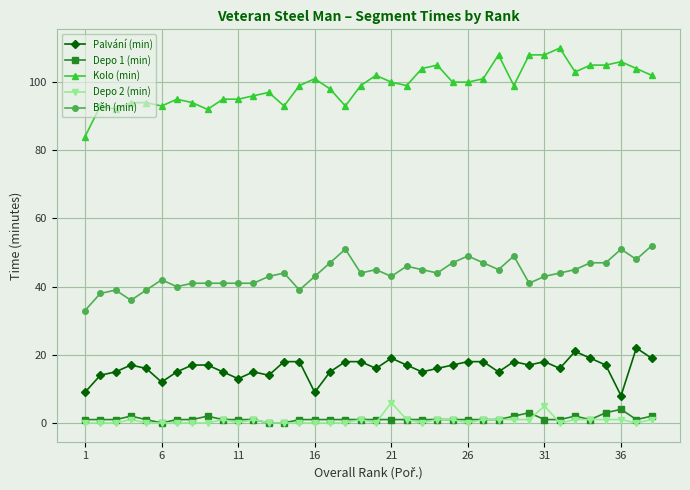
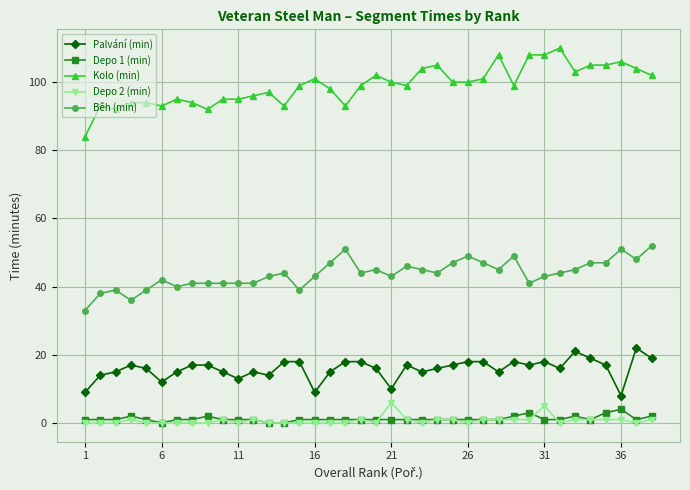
Palvání (min), 21: 19 -> 10
